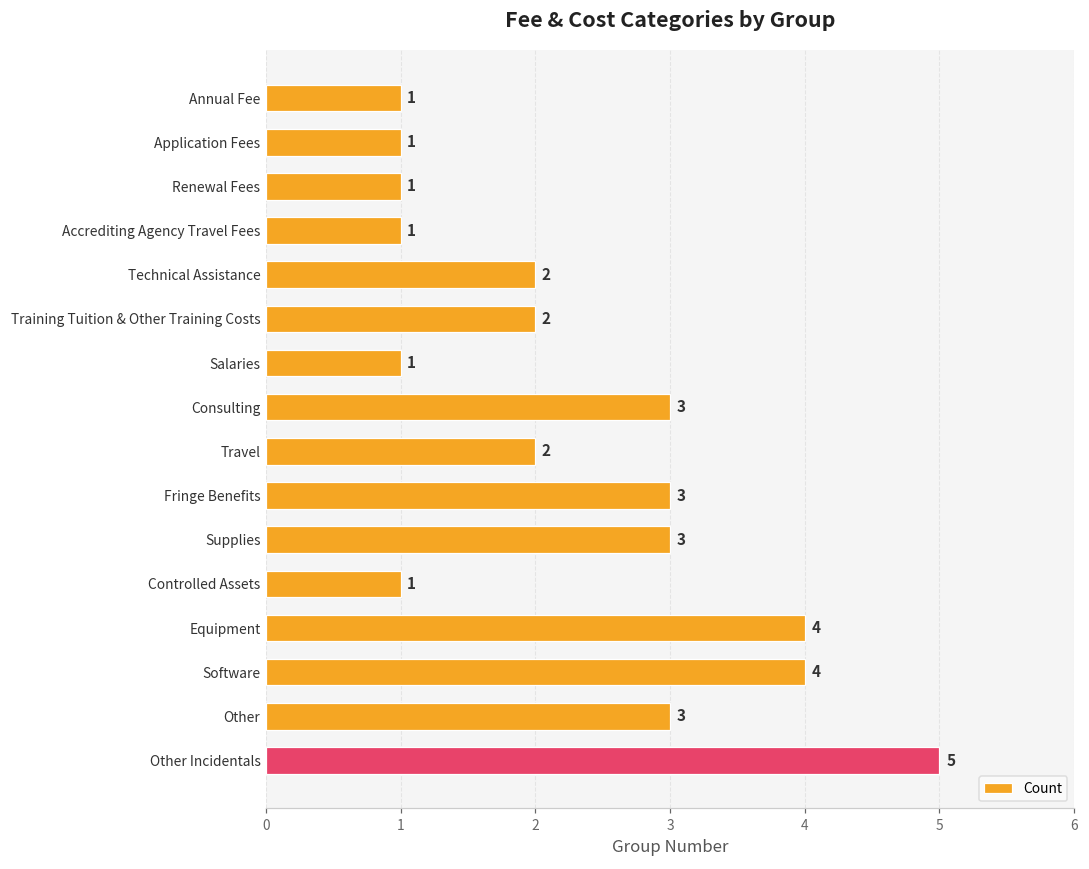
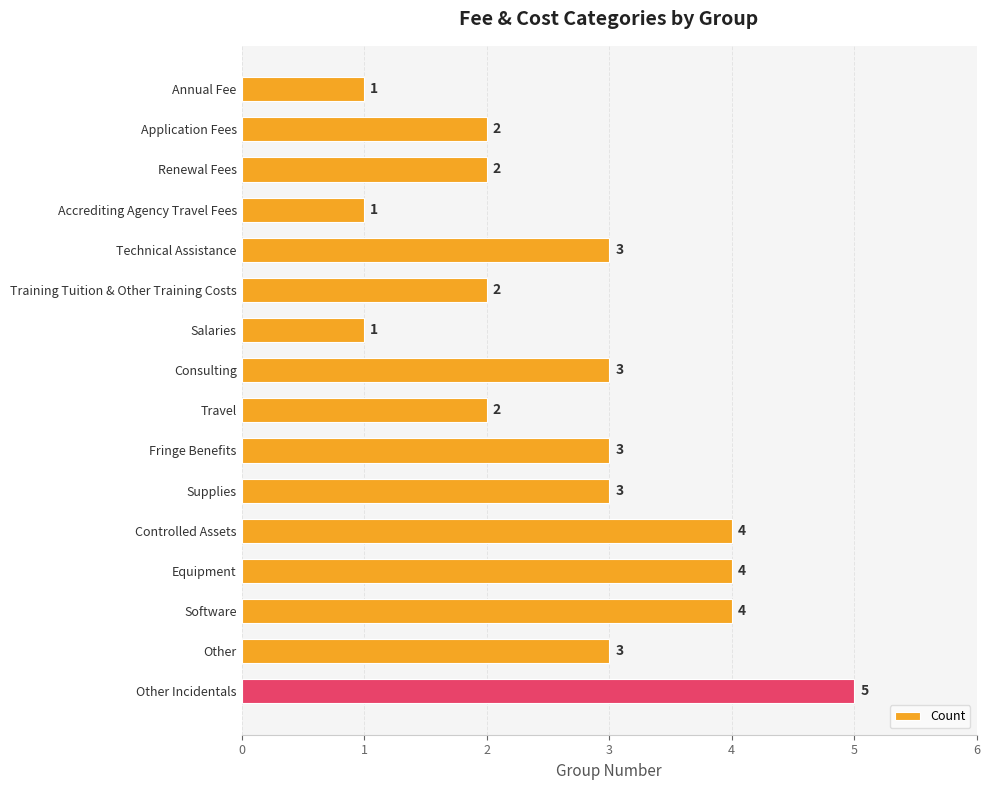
Application Fees: 1 -> 2
Renewal Fees: 1 -> 2
Technical Assistance: 2 -> 3
Controlled Assets: 1 -> 4
